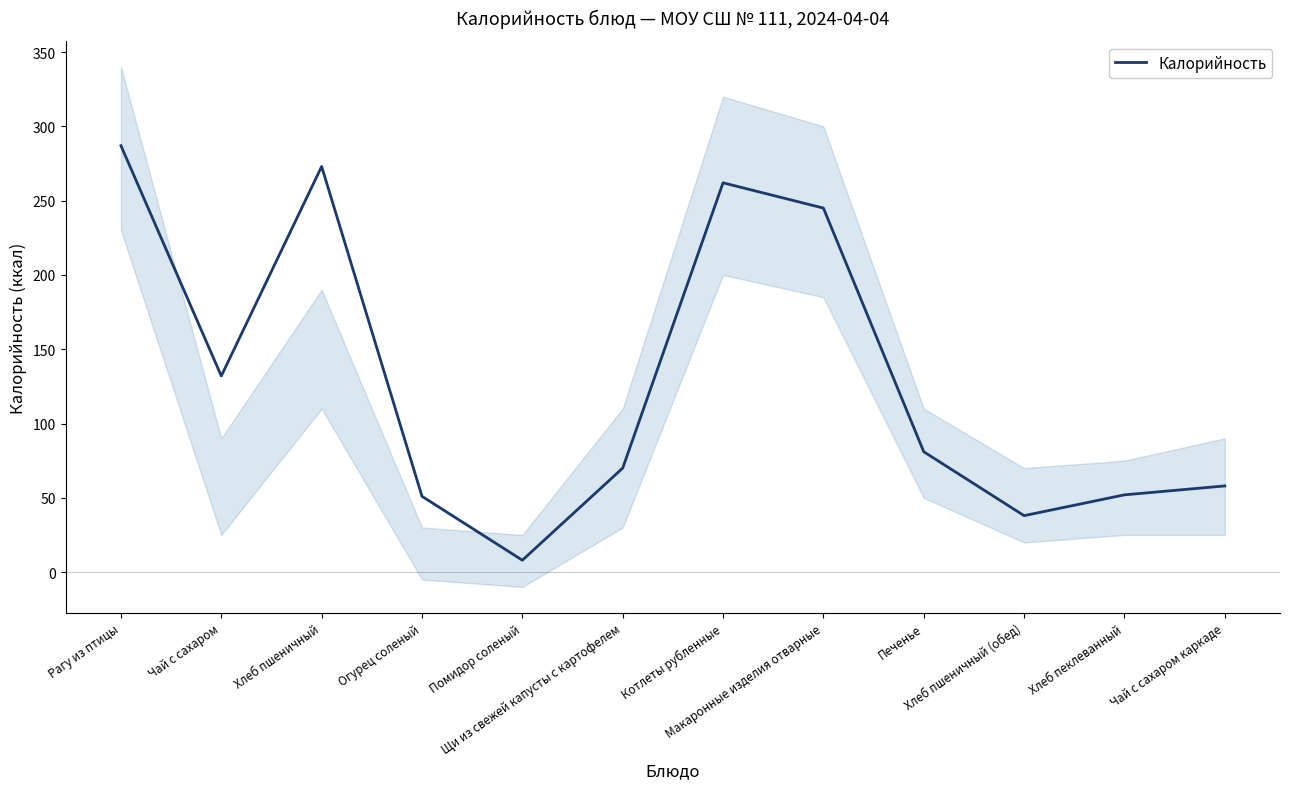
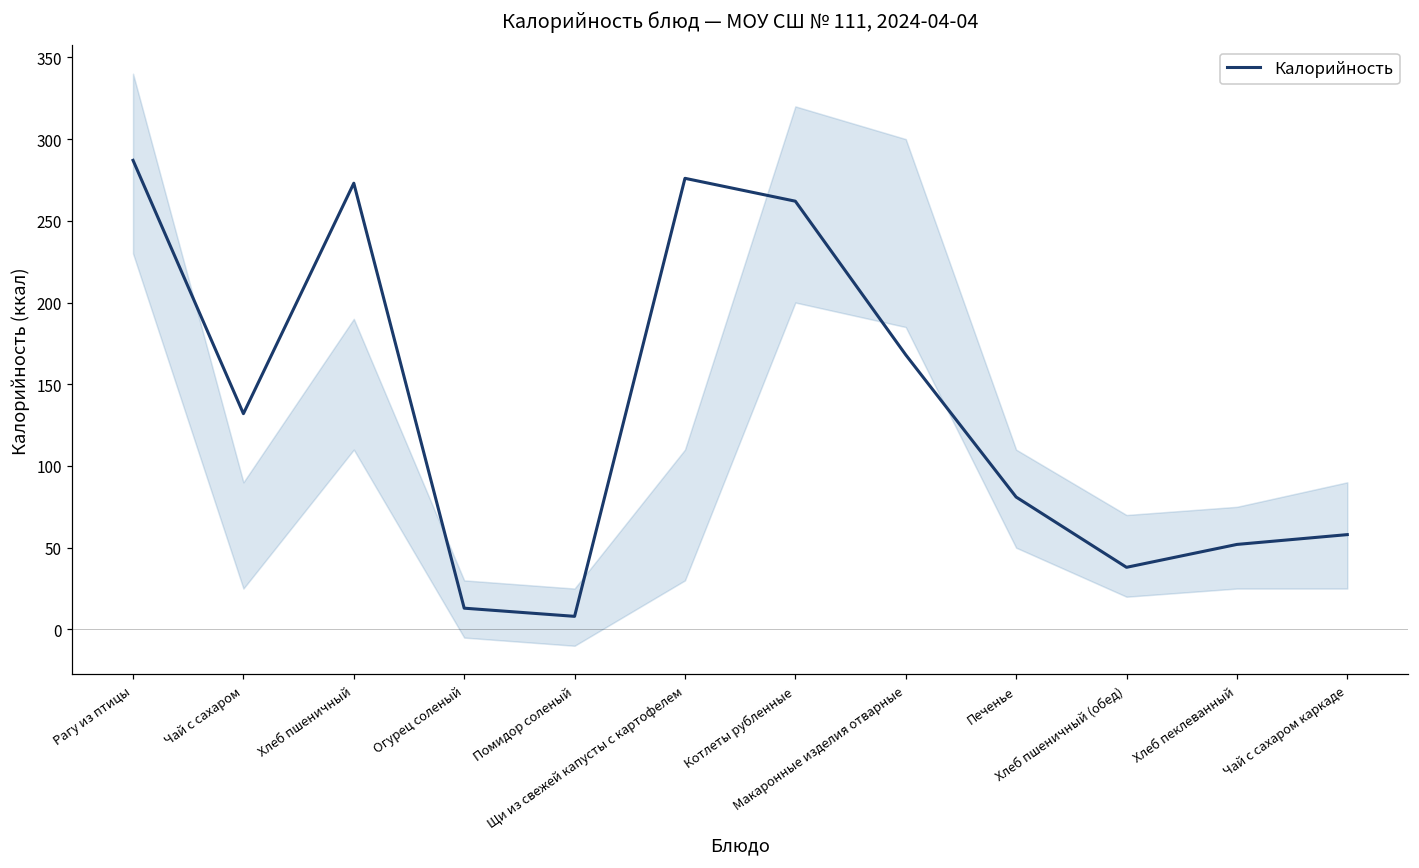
Калорийность, Огурец соленый: 51 -> 13
Калорийность, Щи из свежей капусты с картофелем: 70 -> 276
Калорийность, Макаронные изделия отварные: 245 -> 168
